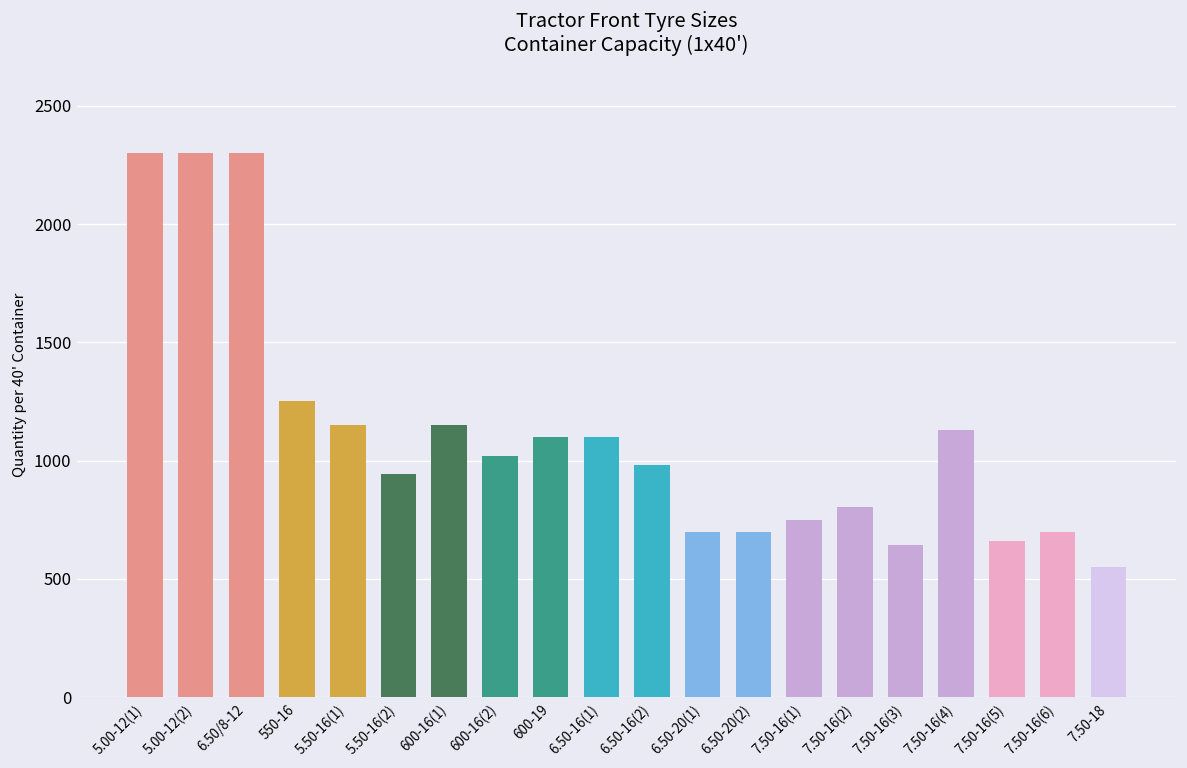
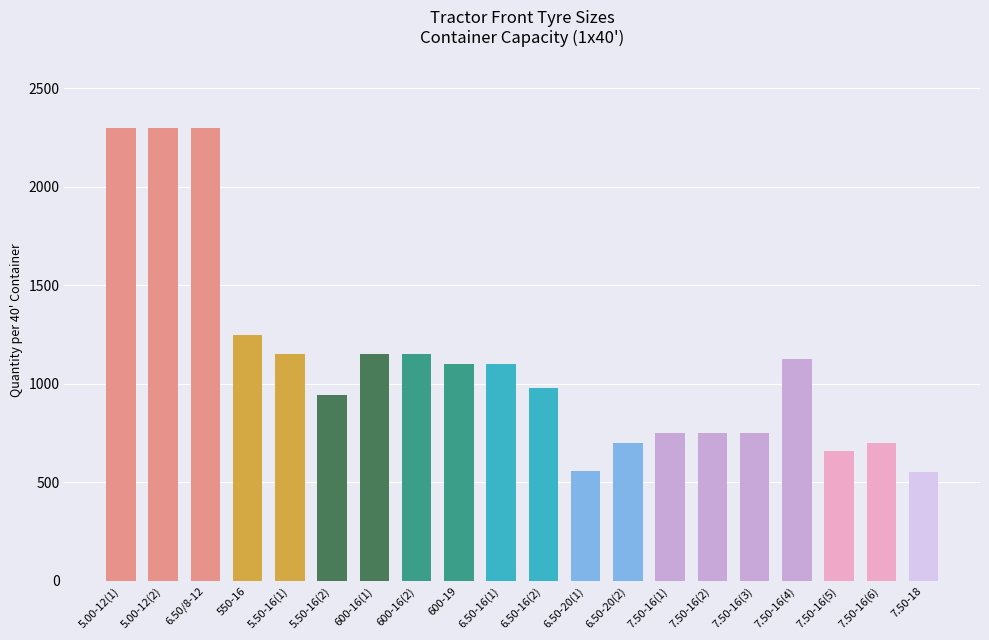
600-16(2): 1020 -> 1150
6.50-20(1): 700 -> 560
7.50-16(2): 800 -> 750
7.50-16(3): 640 -> 750
